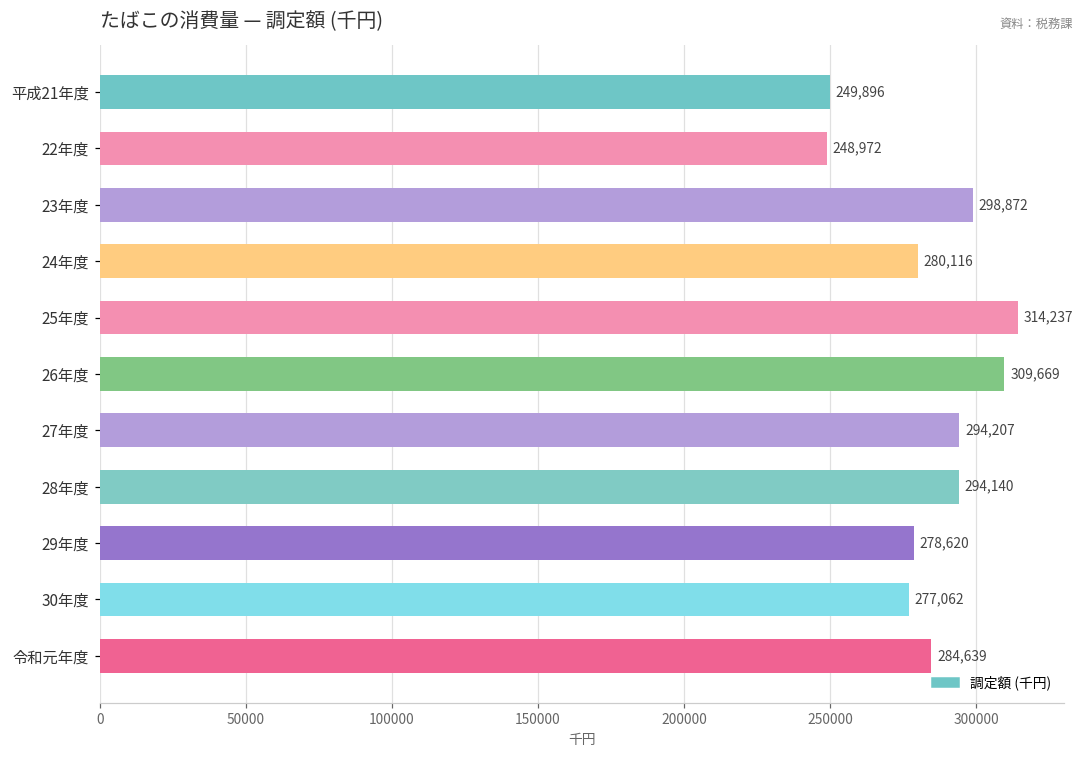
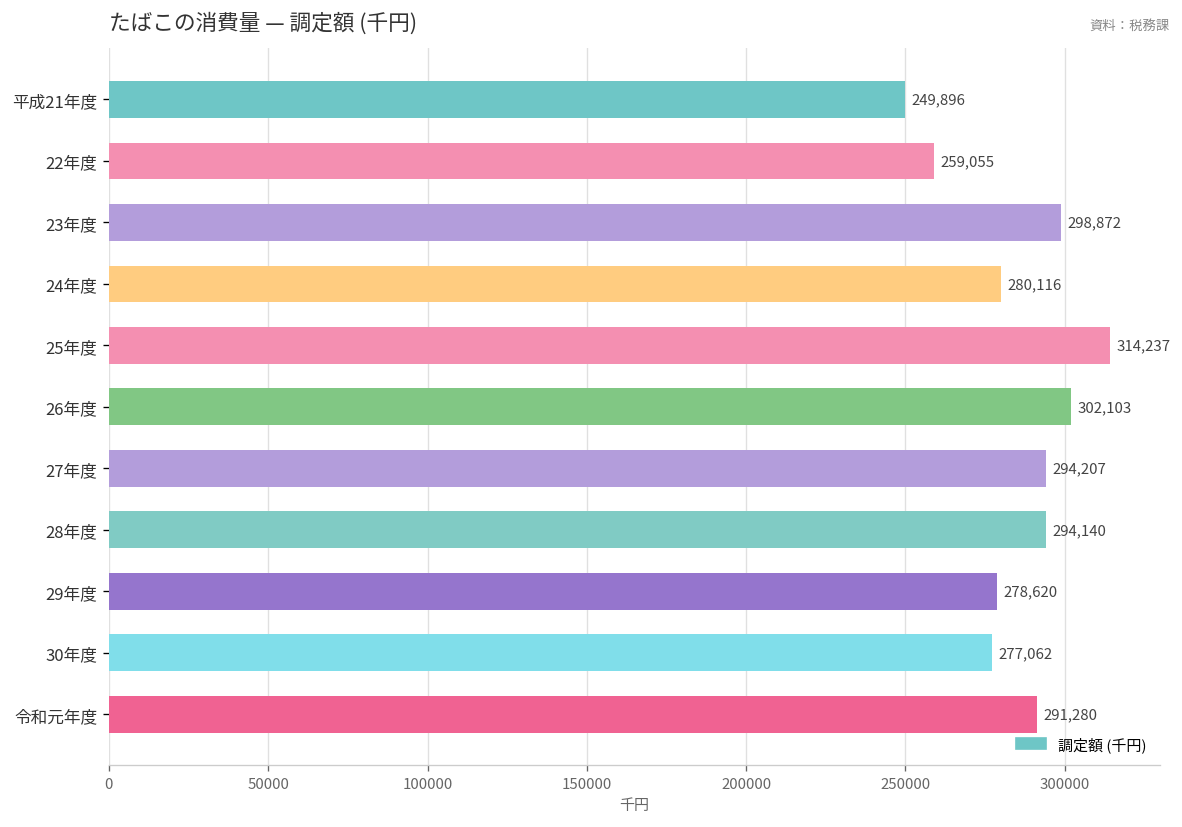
22年度: 248,972 -> 259,055
26年度: 309,669 -> 302,103
令和元年度: 284,639 -> 291,280
